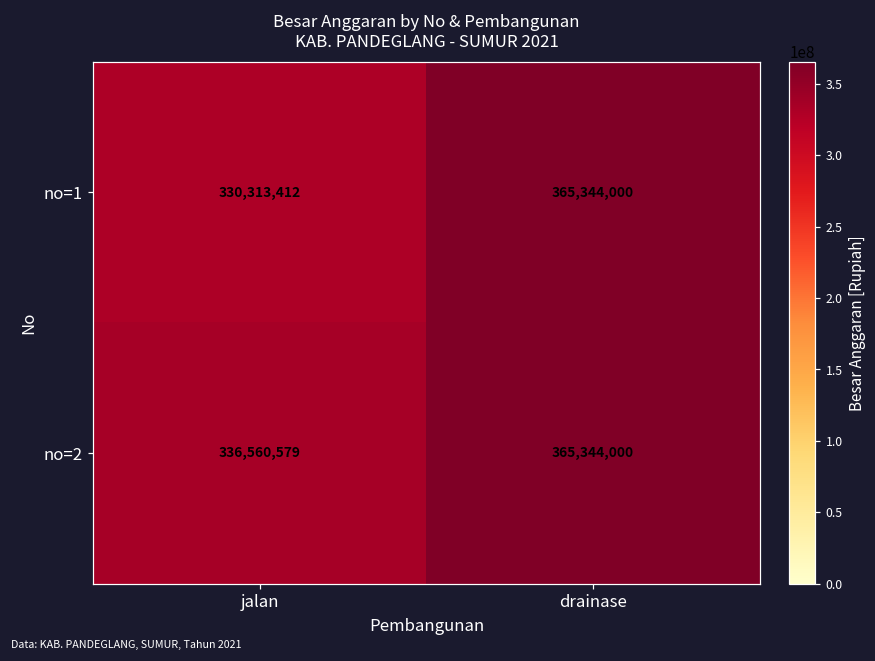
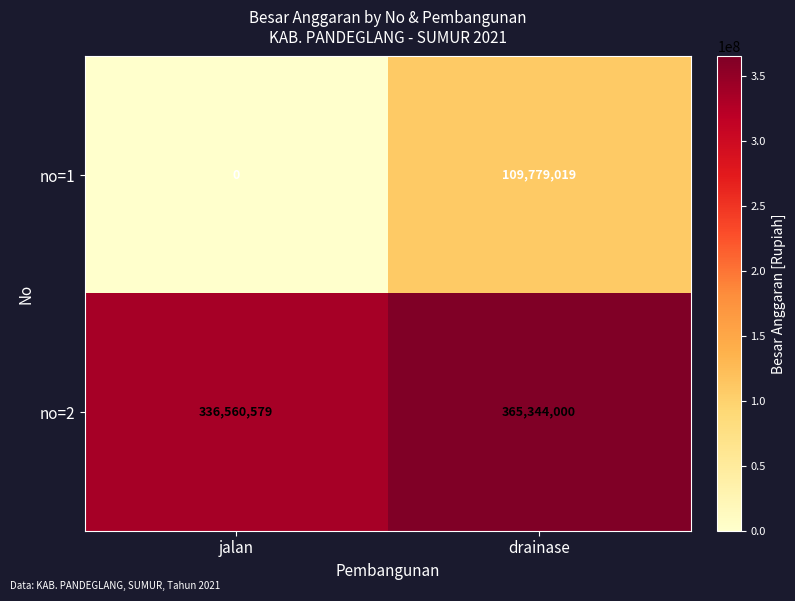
no=1, jalan: 330,313,412 -> 0
no=1, drainase: 365,344,000 -> 109,779,019
